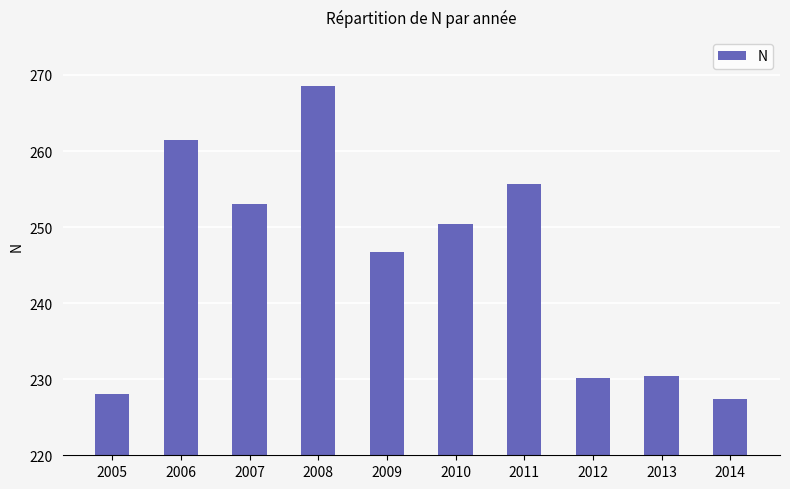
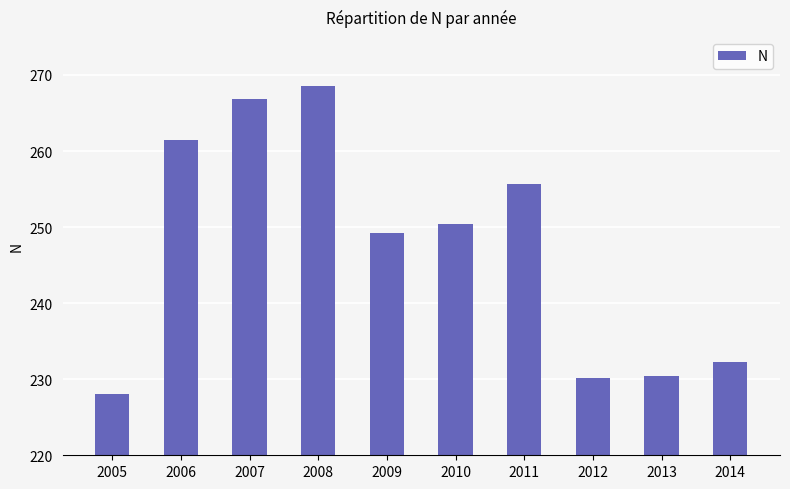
2007: 253 -> 267
2009: 247 -> 249
2014: 227 -> 232
